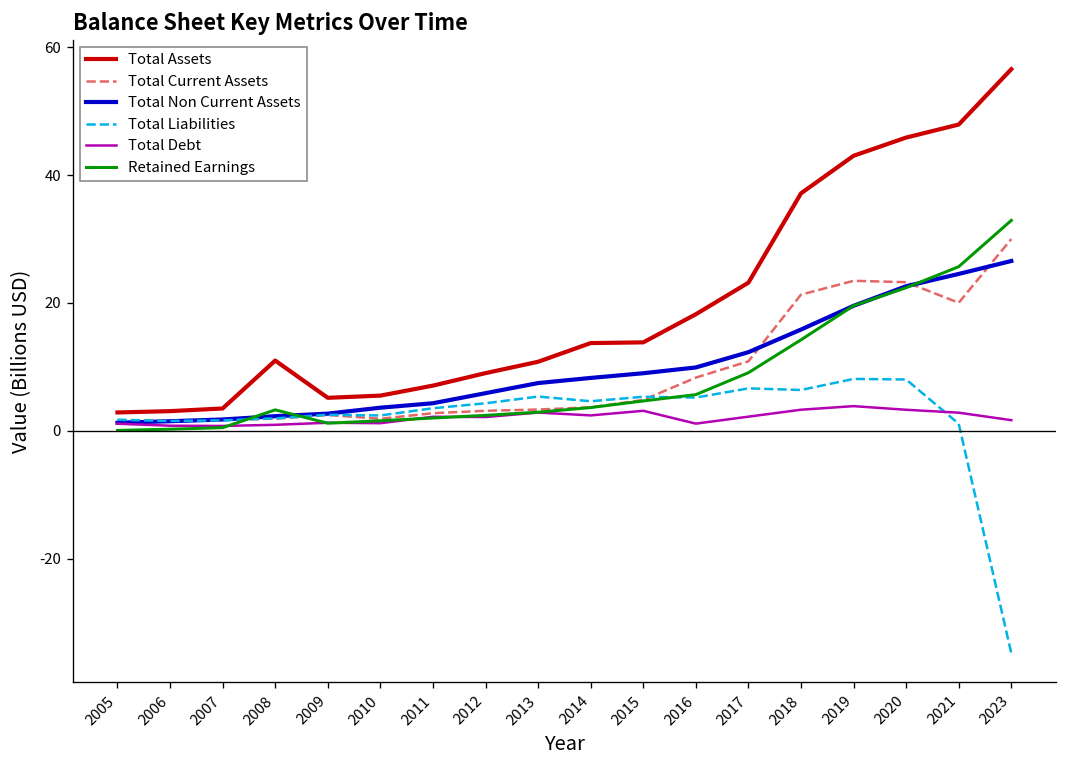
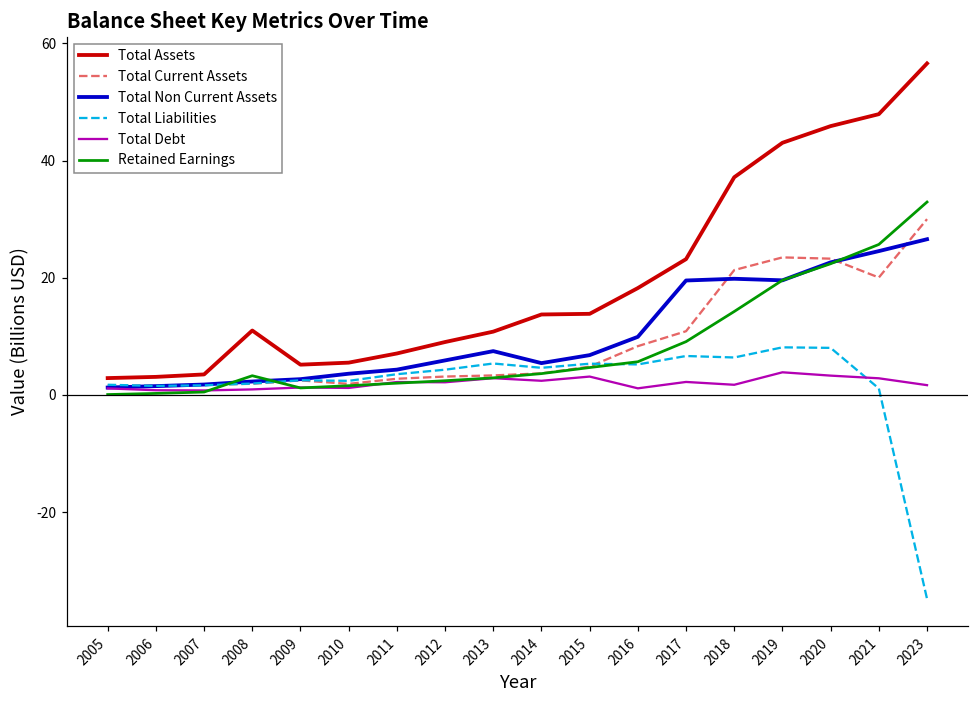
Total Non Current Assets, 2014: 8 -> 5
Total Non Current Assets, 2015: 9 -> 7
Total Non Current Assets, 2017: 12 -> 20
Total Non Current Assets, 2018: 16 -> 20
Total Debt, 2018: 3 -> 2
